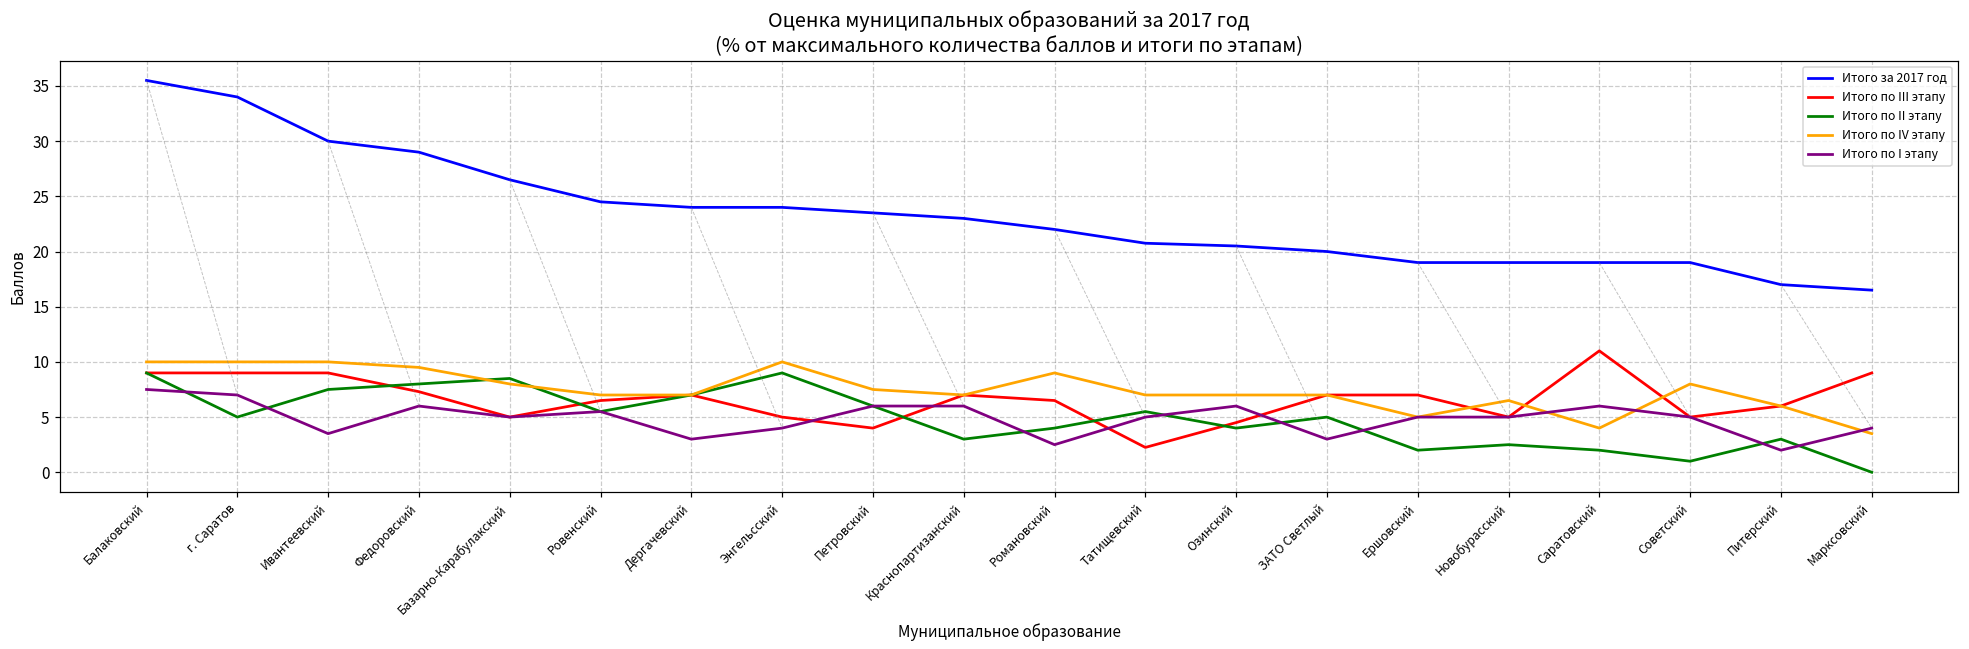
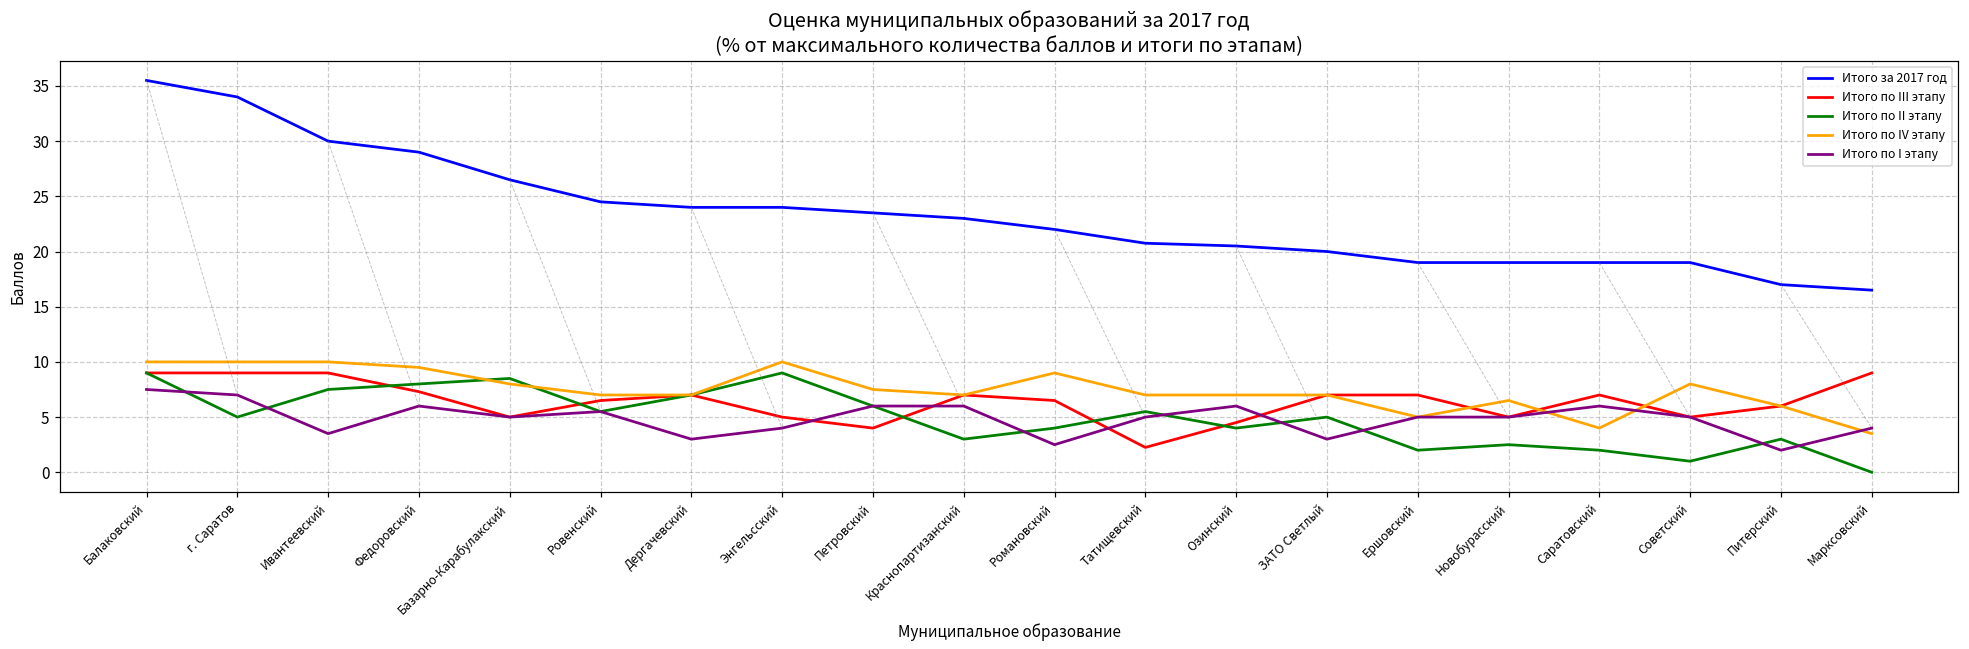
Итого по III этапу, Саратовский: 11 -> 7
